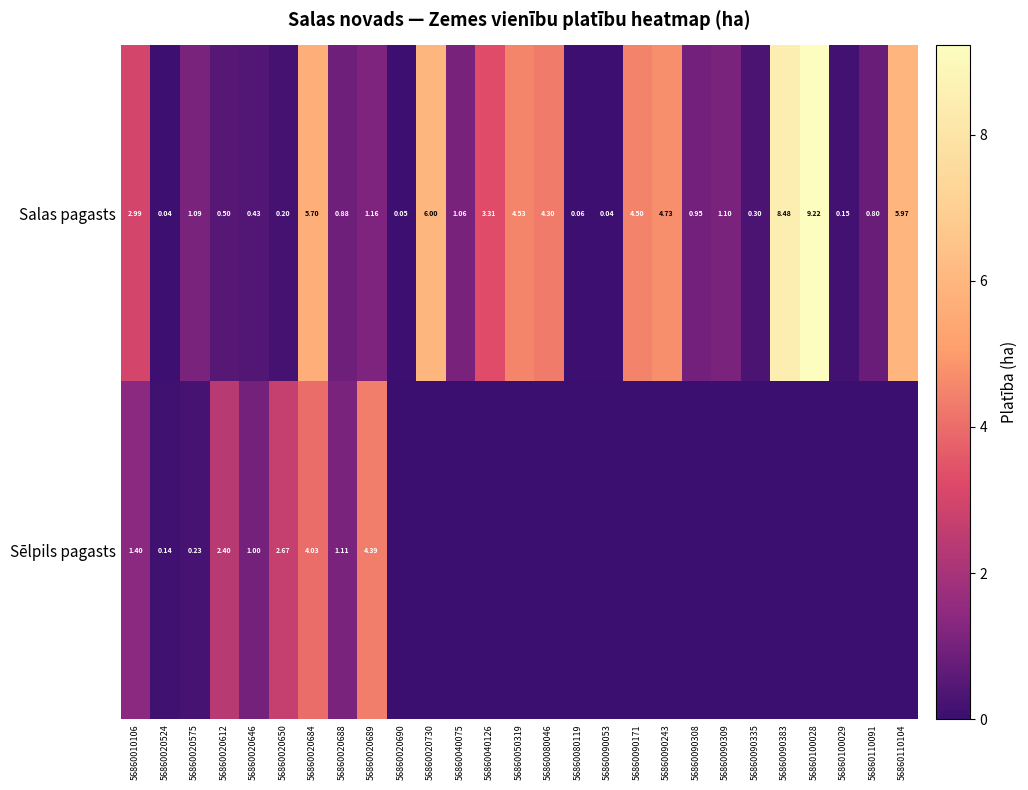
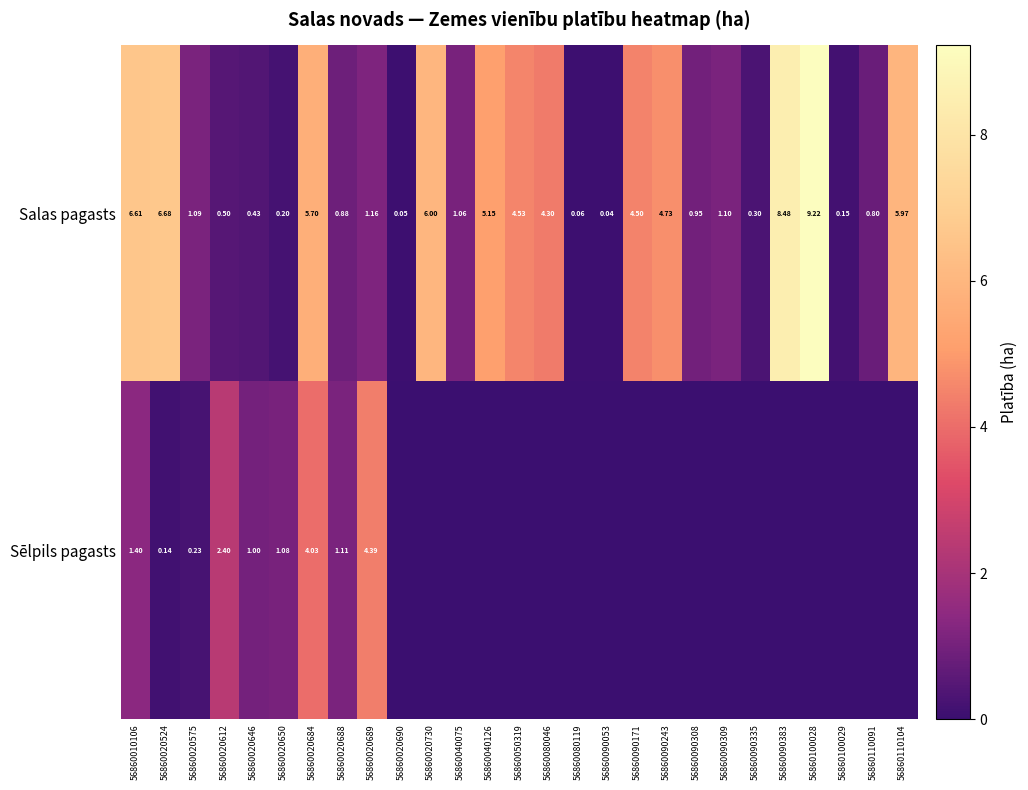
Salas pagasts, 56860010106: 2.99 -> 6.61
Salas pagasts, 56860020524: 0.04 -> 6.68
Salas pagasts, 56860040126: 3.31 -> 5.15
Sēlpils pagasts, 56860020650: 2.67 -> 1.08
